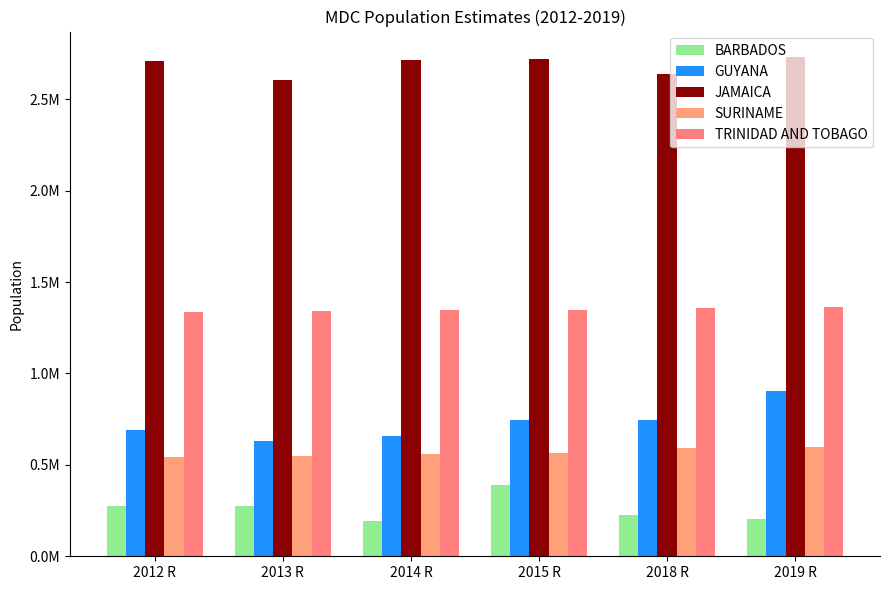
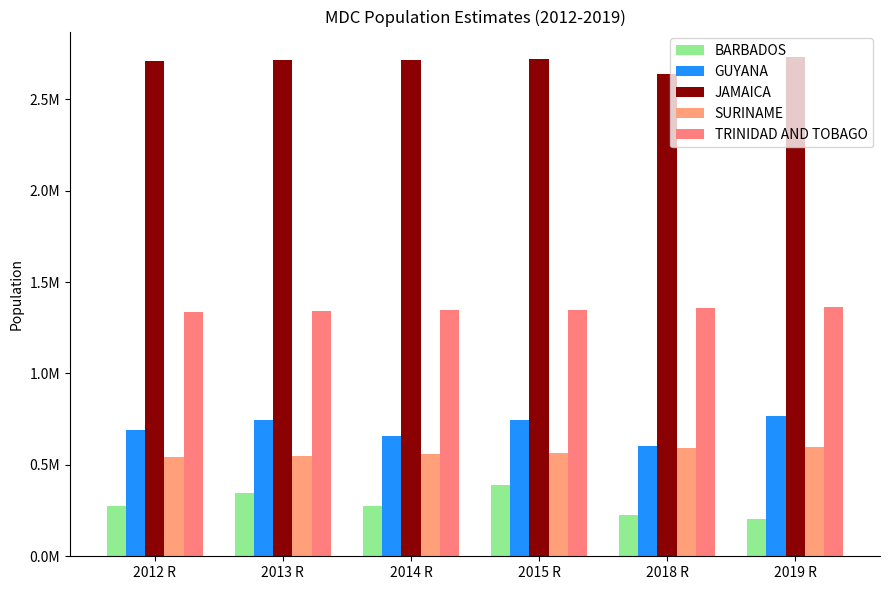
BARBADOS, 2013 R: 280000 -> 340000
GUYANA, 2013 R: 630000 -> 750000
JAMAICA, 2013 R: 2610000 -> 2710000
BARBADOS, 2014 R: 190000 -> 280000
GUYANA, 2018 R: 740000 -> 600000
GUYANA, 2019 R: 910000 -> 770000
